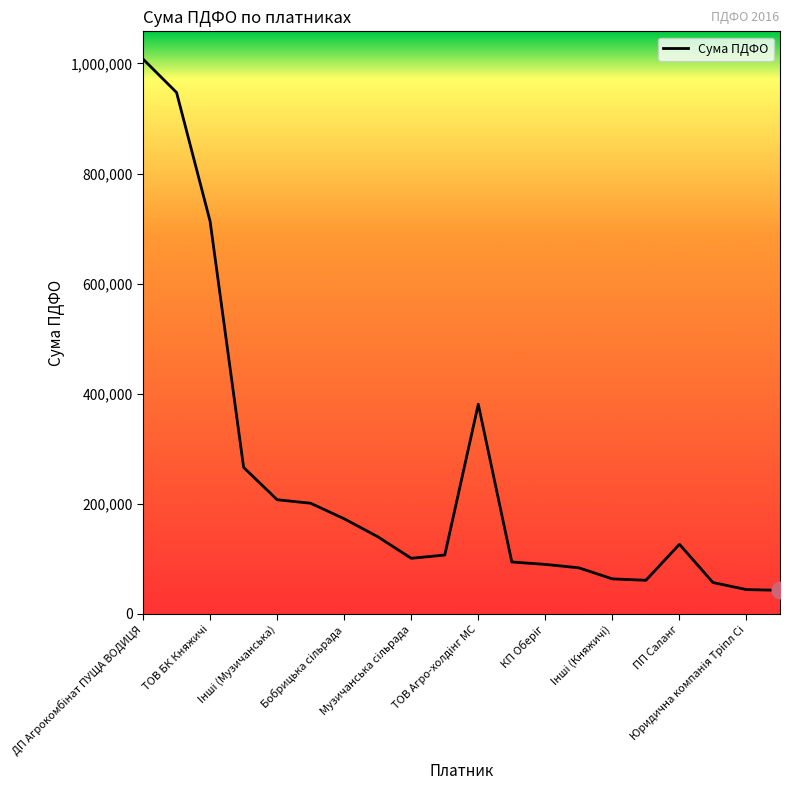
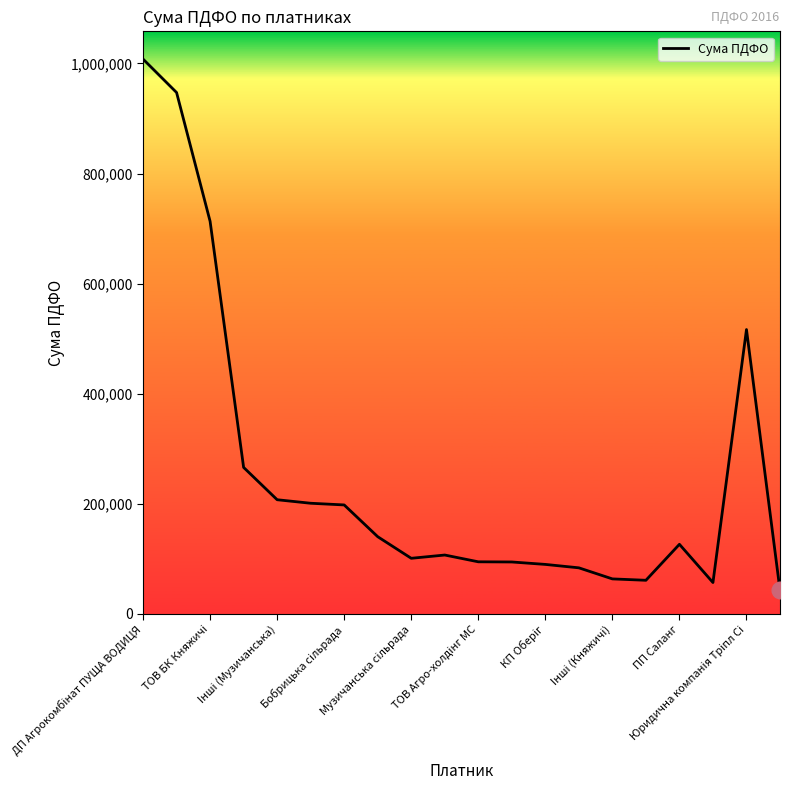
Сума ПДФО, Бобрицька сільрада: 170,000 -> 200,000
Сума ПДФО, ТОВ Агро-холдінг МС: 380,000 -> 90,000
Сума ПДФО, Юридична компанія Тріпл Сі: 40,000 -> 520,000
